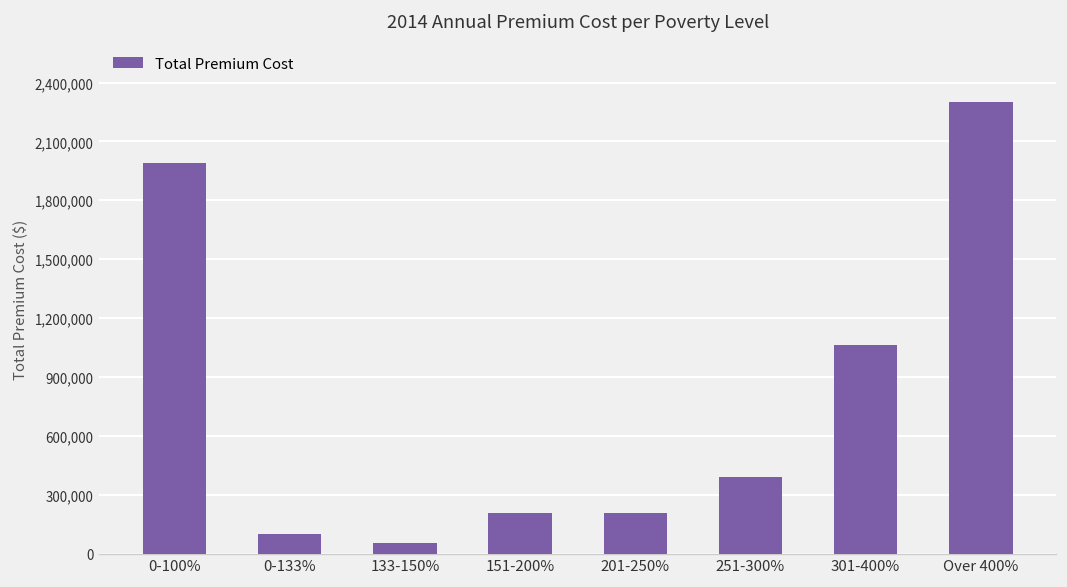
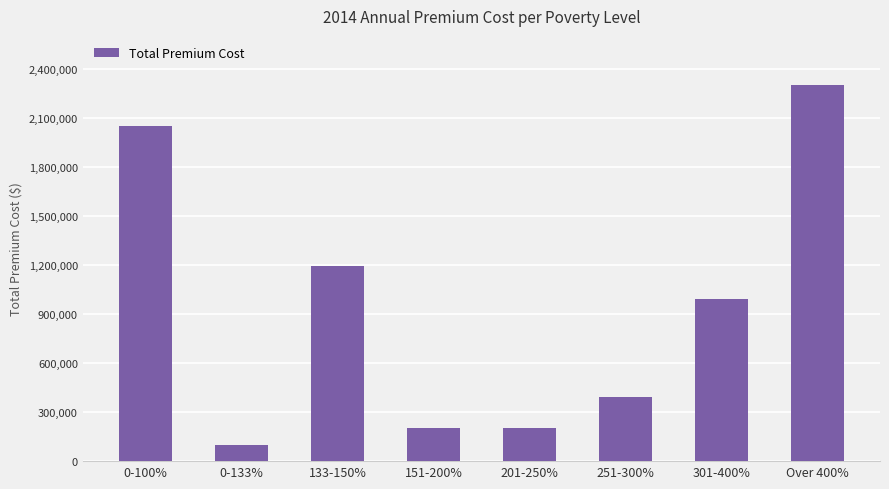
0-100%: 1,990,000 -> 2,050,000
133-150%: 60,000 -> 1,190,000
301-400%: 1,060,000 -> 990,000
